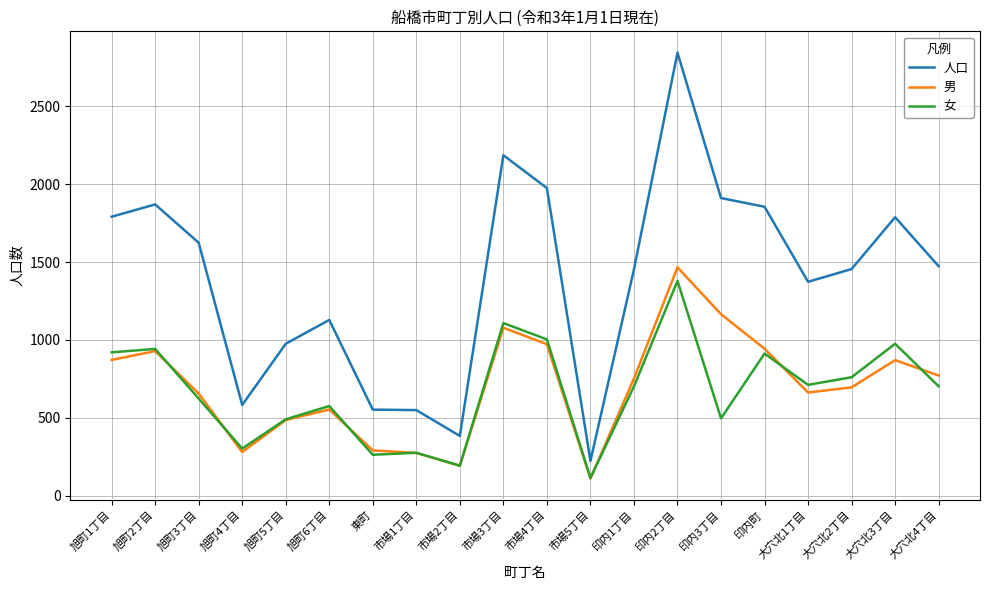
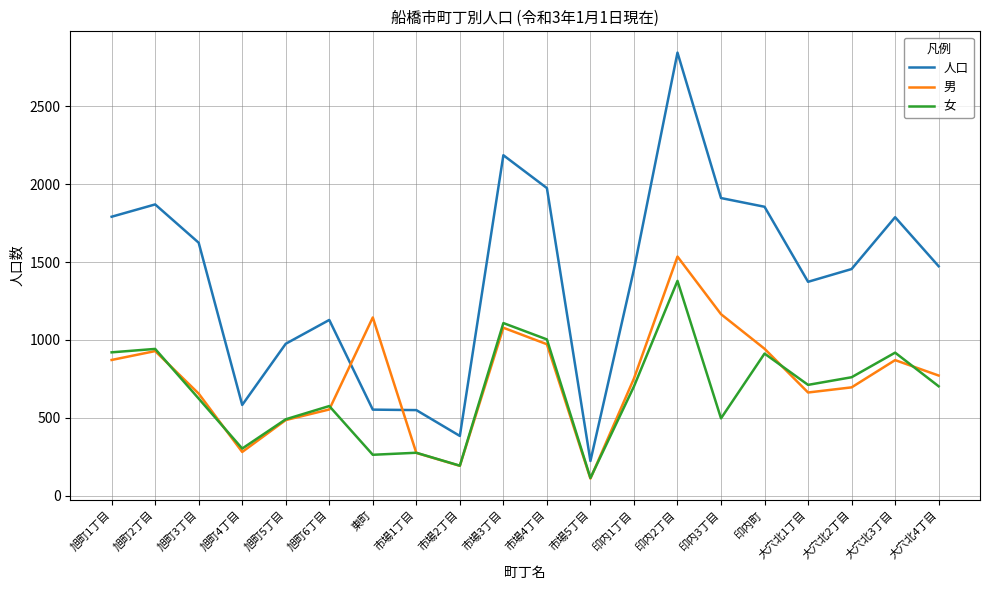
男, 東町: 290 -> 1140
男, 印内2丁目: 1470 -> 1540
女, 大穴北3丁目: 980 -> 920
